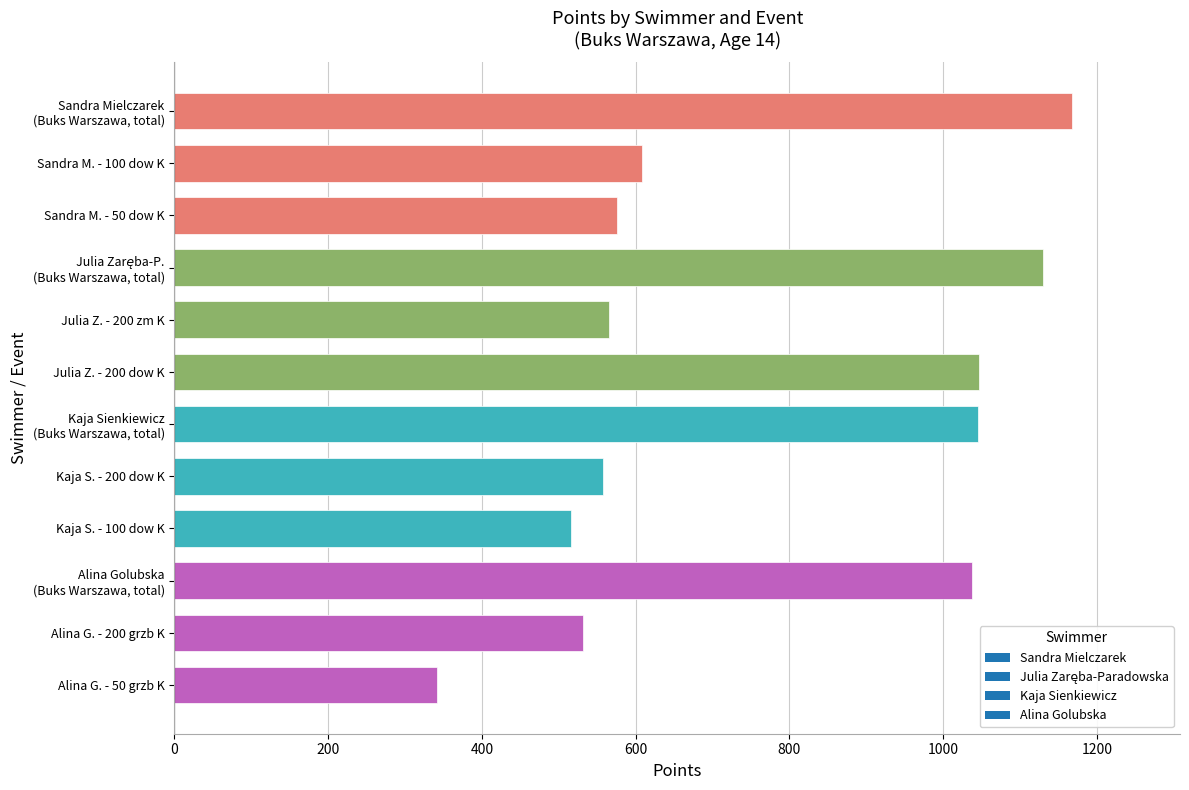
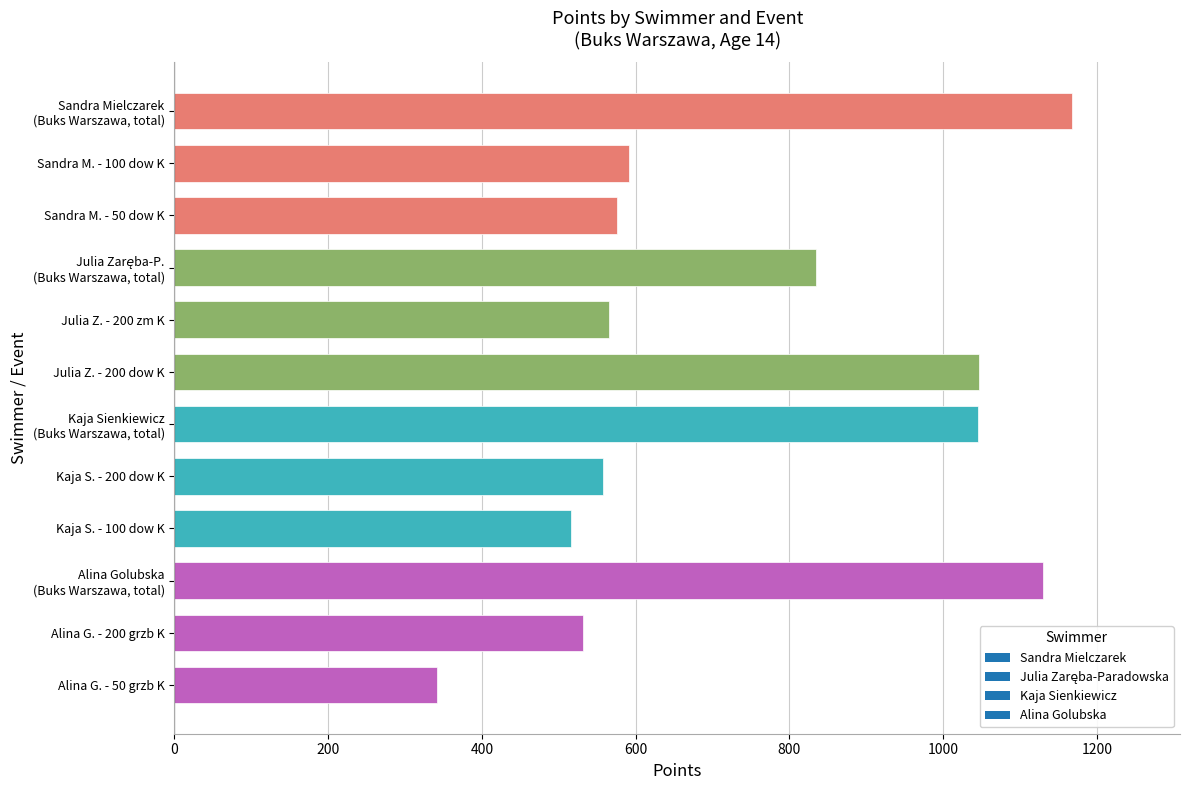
Sandra M. - 100 dow K: 610 -> 590
Julia Zaręba-P. (Buks Warszawa, total): 1130 -> 840
Alina Golubska (Buks Warszawa, total): 1040 -> 1130
